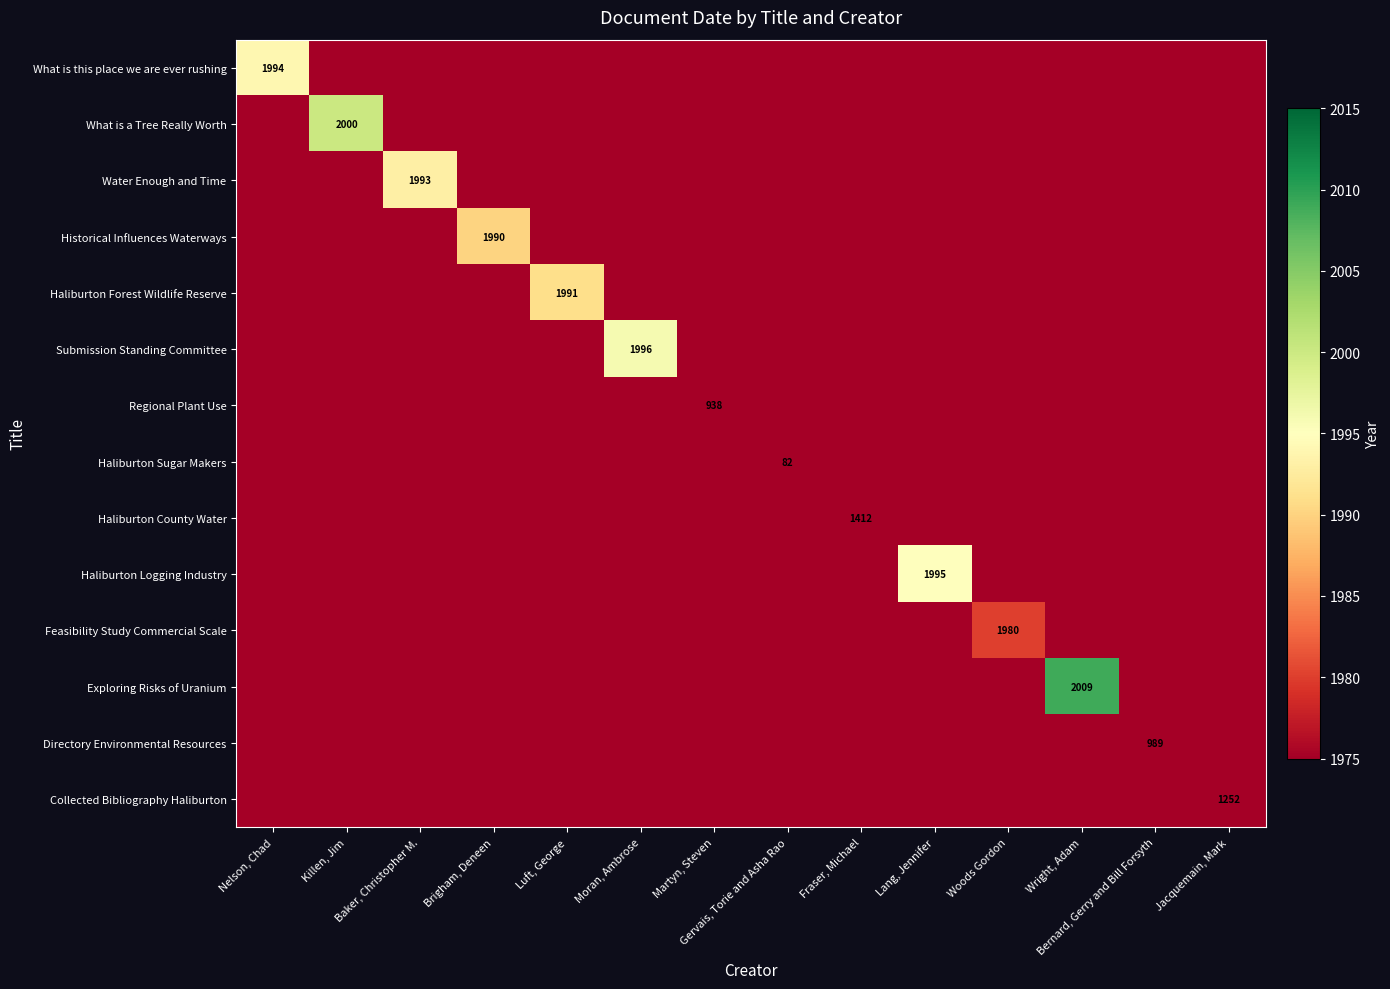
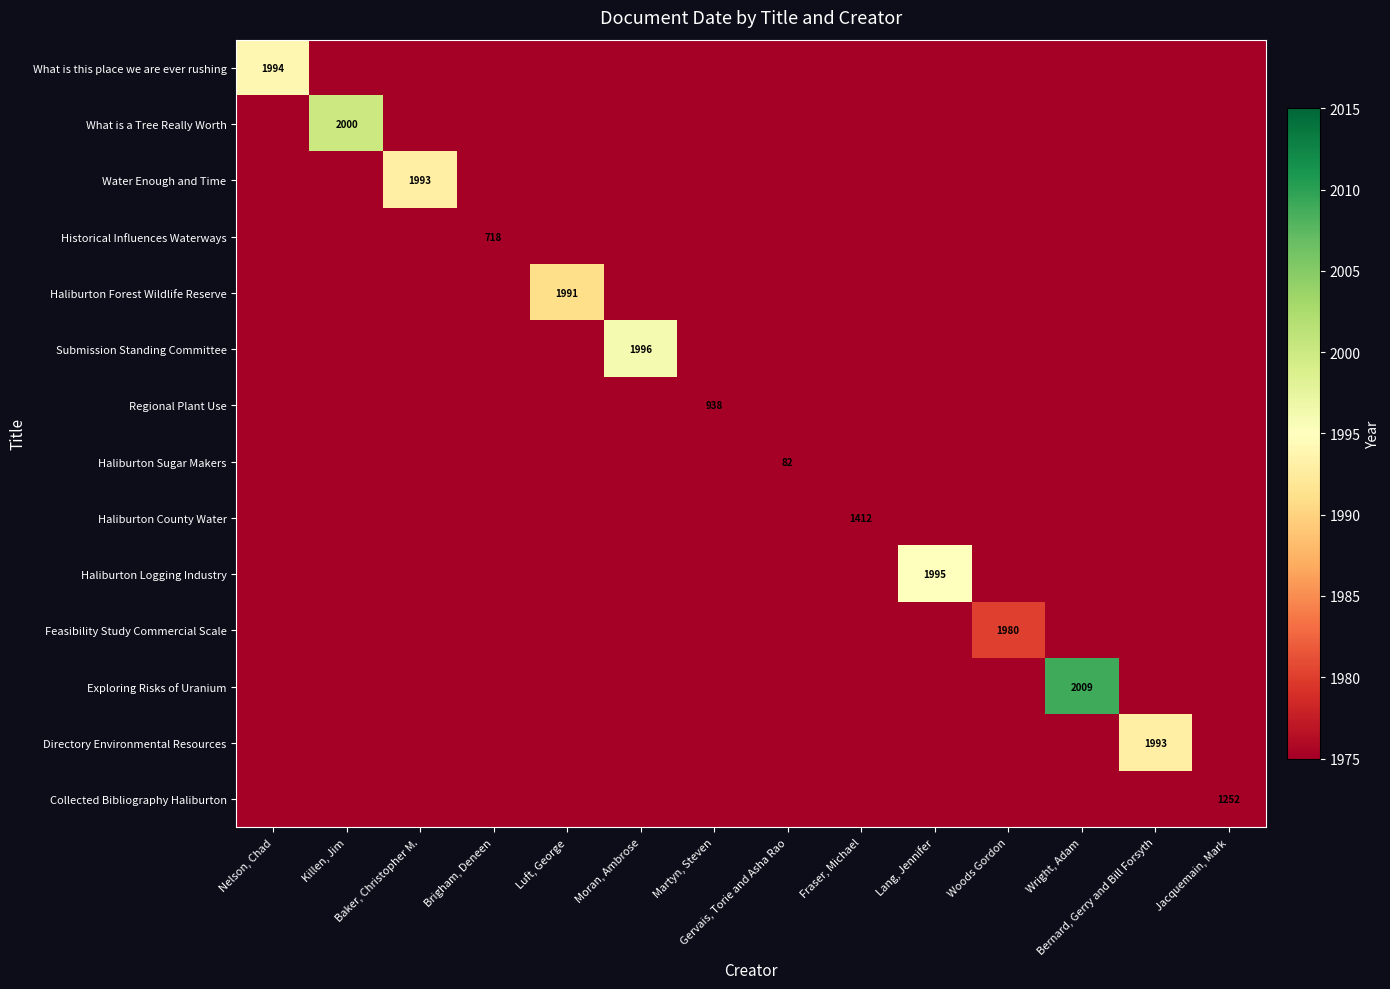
Historical Influences Waterways, Brigham, Deneen: 1990 -> 718
Directory Environmental Resources, Bernard, Gerry and Bill Forsyth: 989 -> 1993
